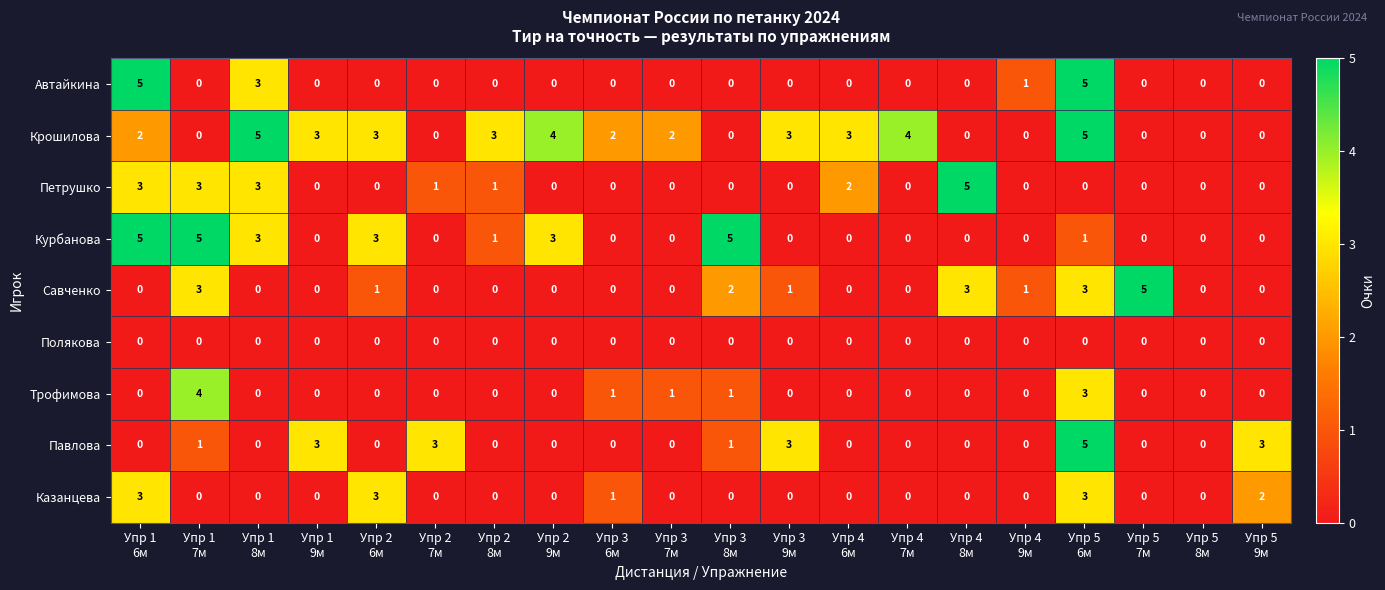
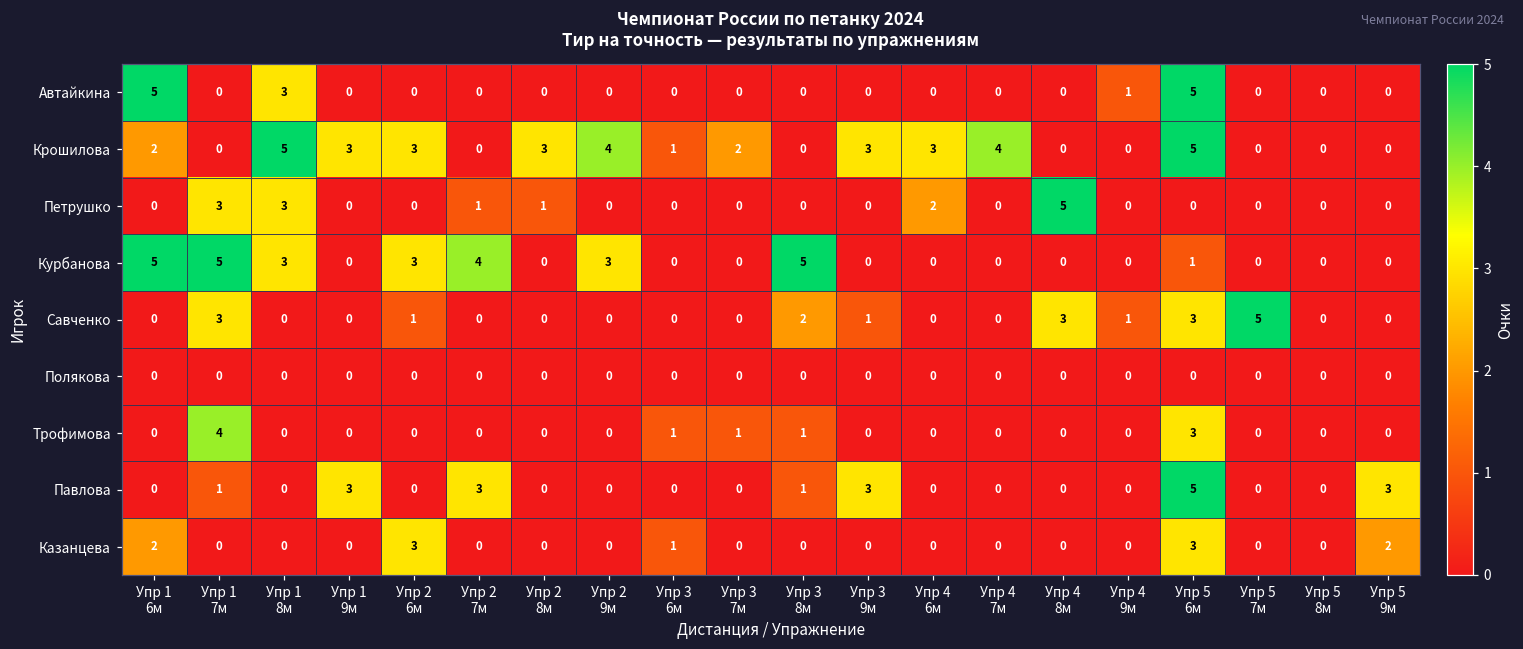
Крошилова, Упр 3 6м: 2 -> 1
Петрушко, Упр 1 6м: 3 -> 0
Курбанова, Упр 2 7м: 0 -> 4
Курбанова, Упр 2 8м: 1 -> 0
Казанцева, Упр 1 6м: 3 -> 2
